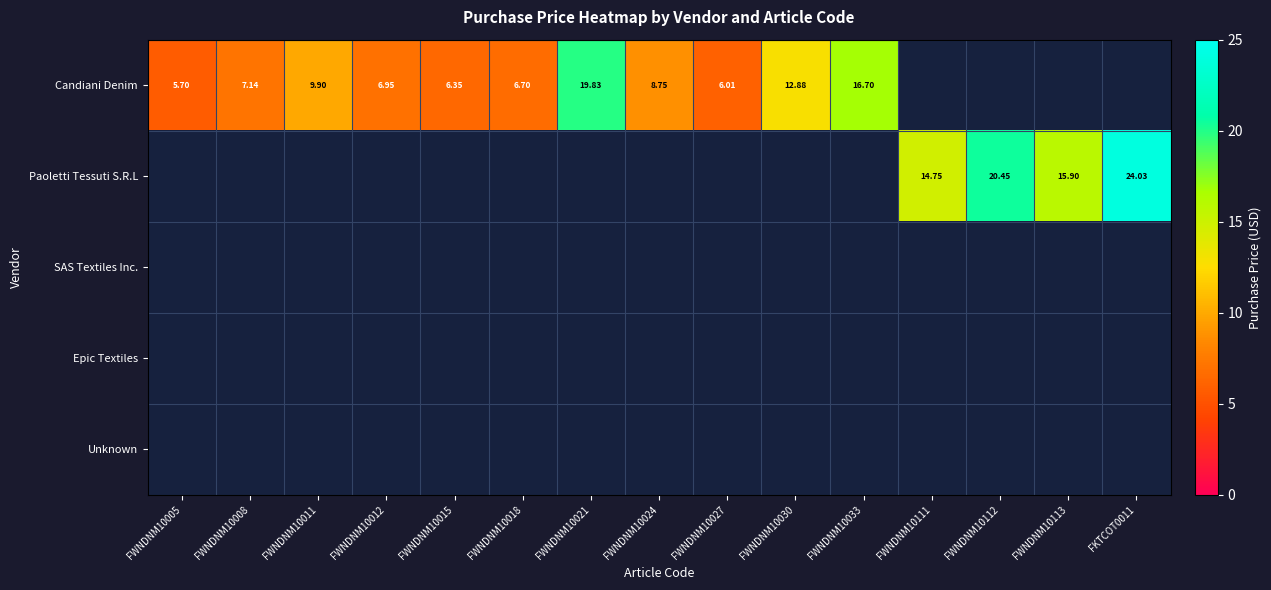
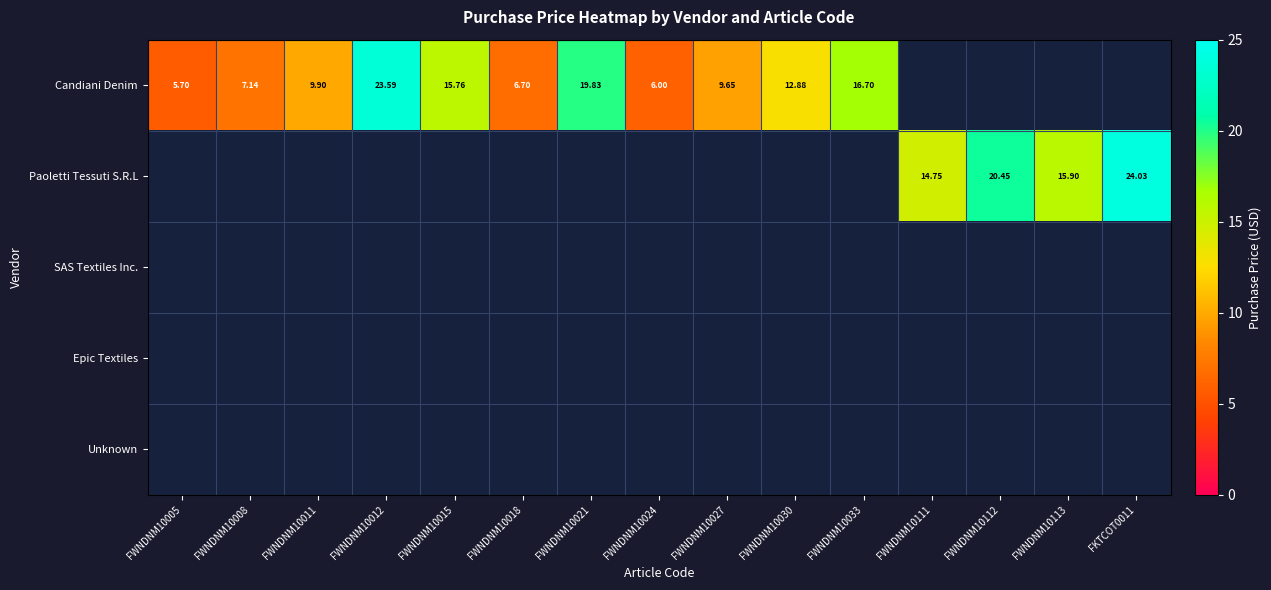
Candiani Denim, FWNDNM10012: 6.95 -> 23.59
Candiani Denim, FWNDNM10015: 6.35 -> 15.76
Candiani Denim, FWNDNM10024: 8.75 -> 6.00
Candiani Denim, FWNDNM10027: 6.01 -> 9.65
